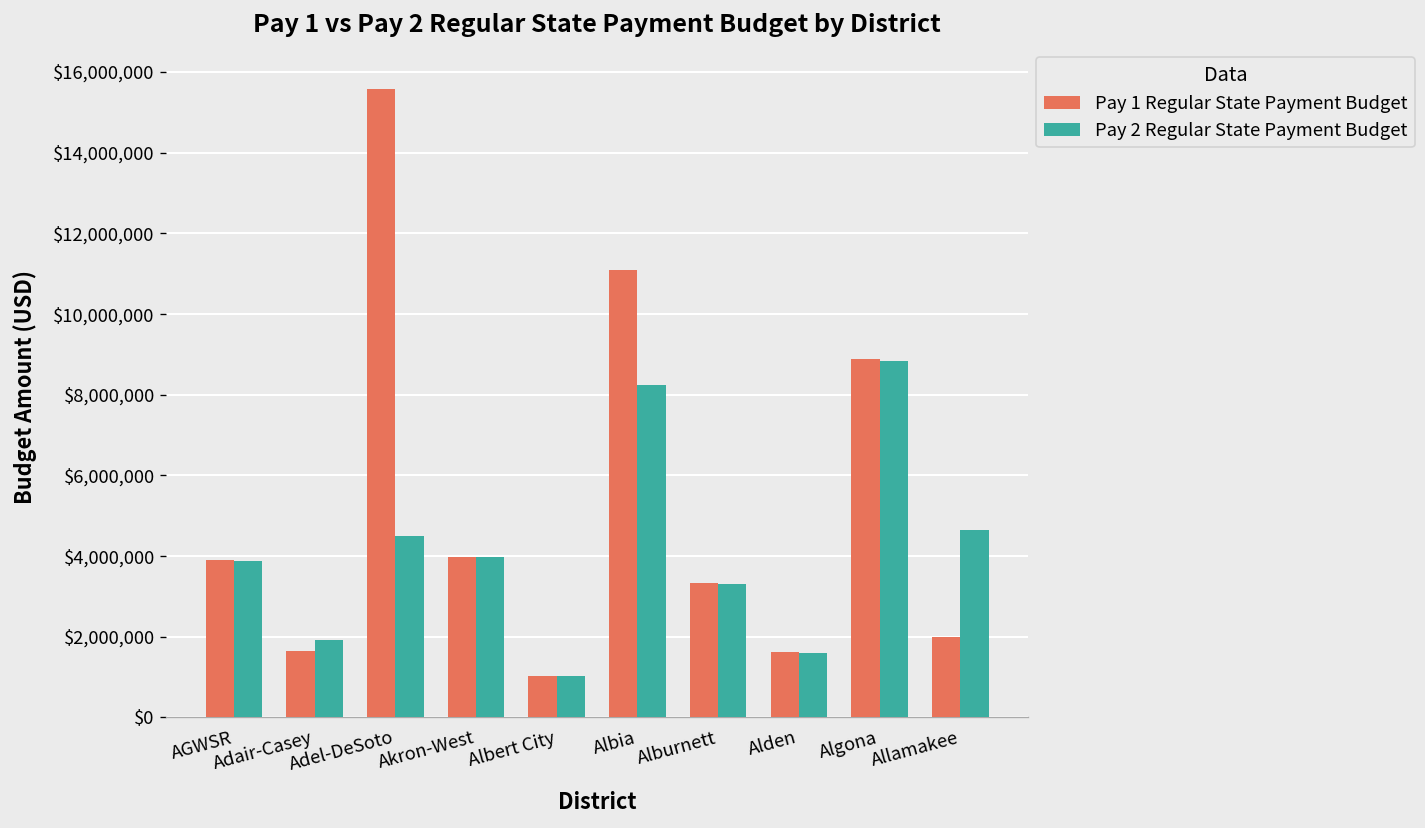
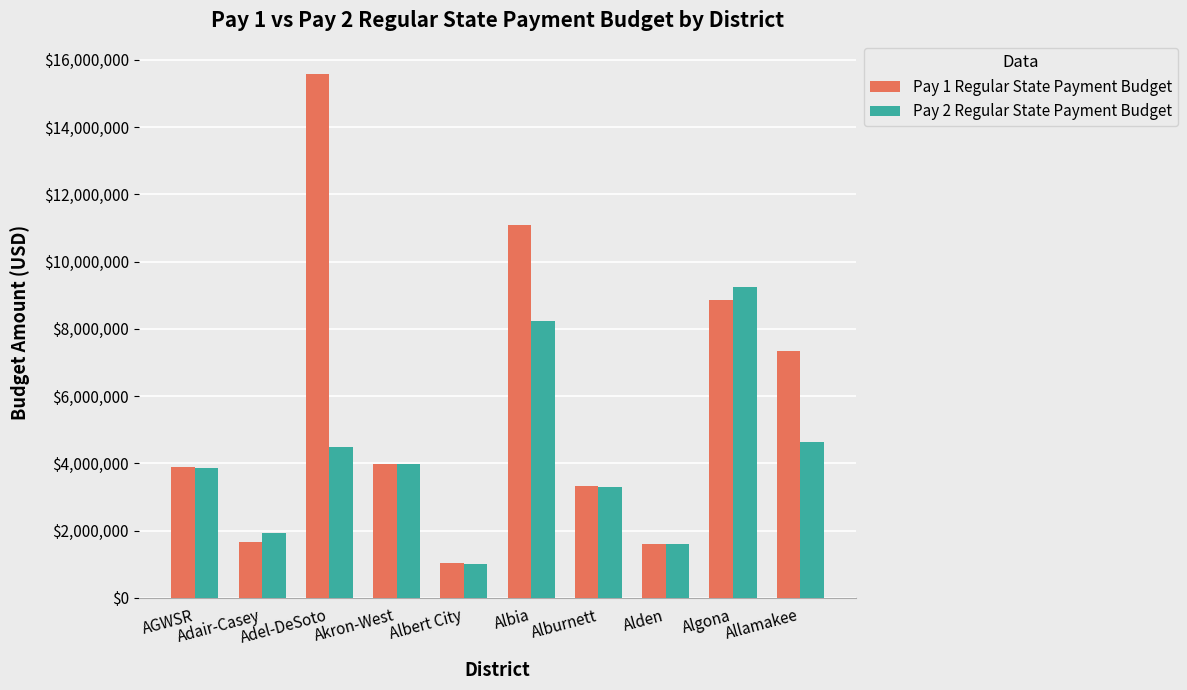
Pay 2 Regular State Payment Budget, Algona: $8,800,000 -> $9,300,000
Pay 1 Regular State Payment Budget, Allamakee: $2,000,000 -> $7,400,000
